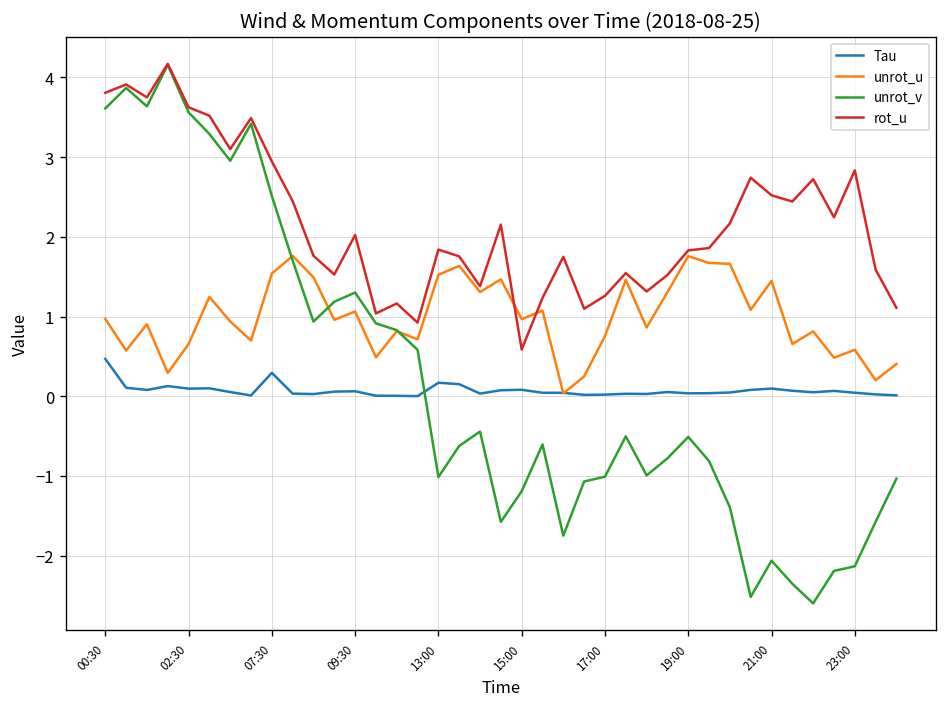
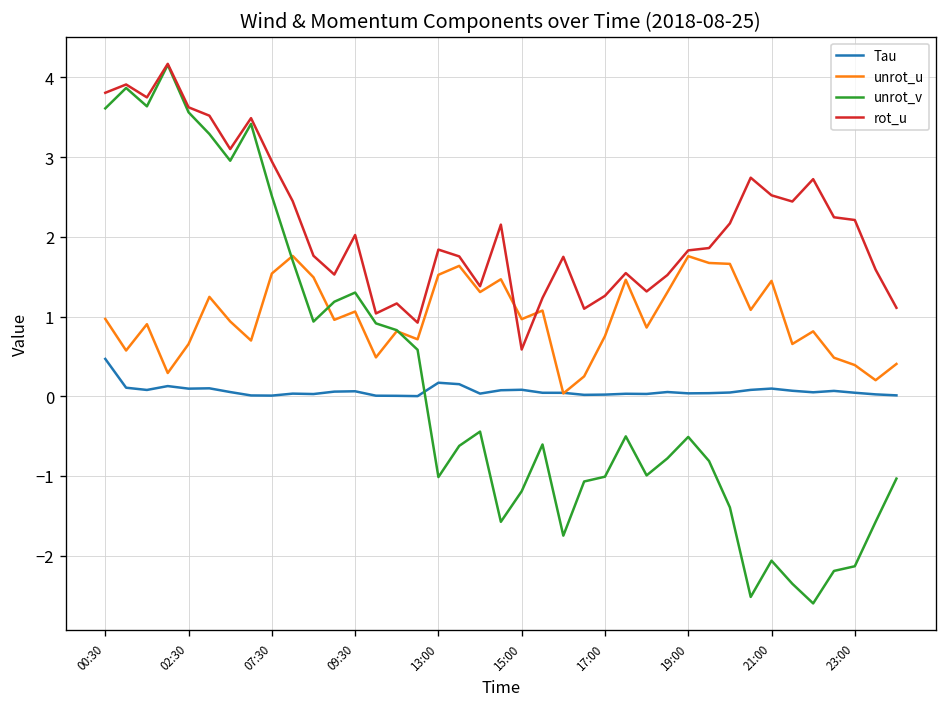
Tau, 07:30: 0.3 -> 0.0
unrot_u, 23:00: 0.6 -> 0.4
rot_u, 23:00: 2.8 -> 2.2
